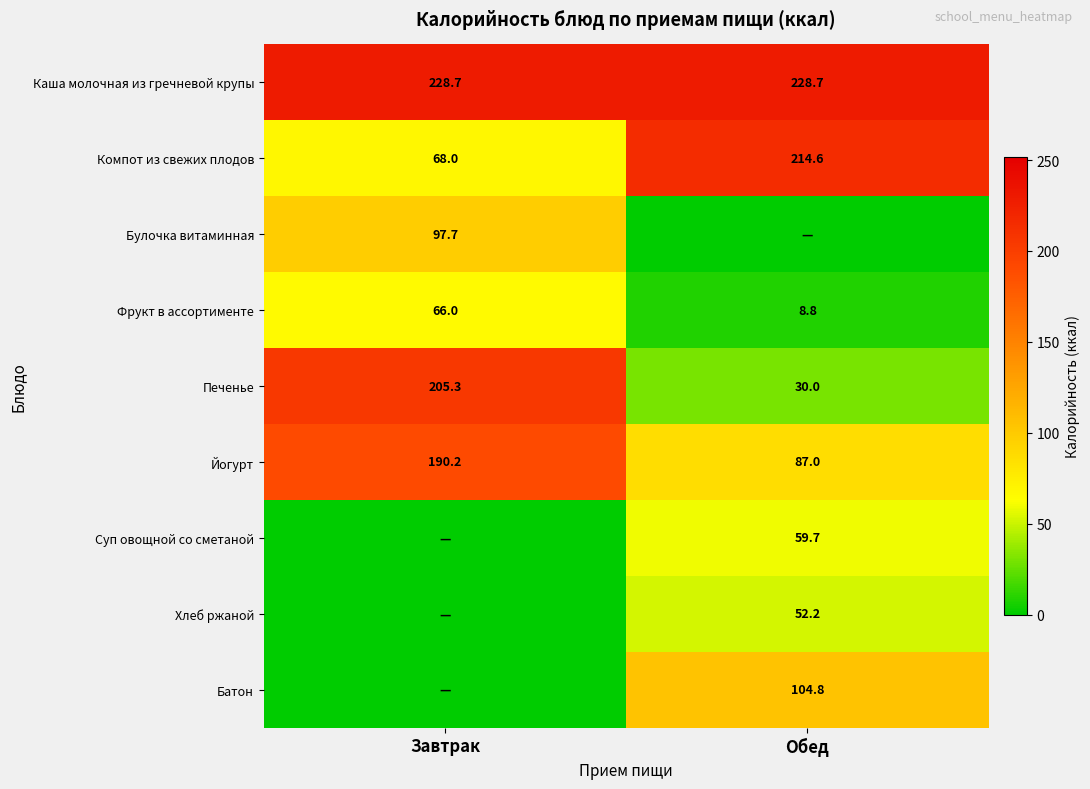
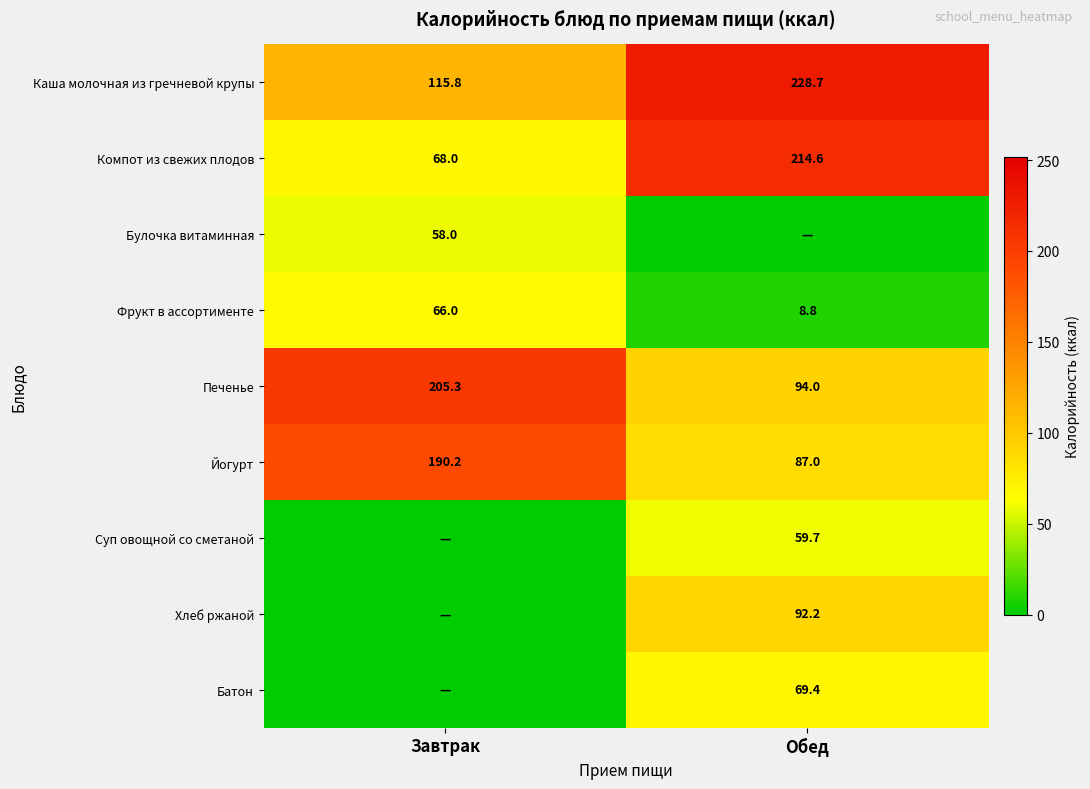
Каша молочная из гречневой крупы, Завтрак: 228.7 -> 115.8
Булочка витаминная, Завтрак: 97.7 -> 58.0
Печенье, Обед: 30.0 -> 94.0
Хлеб ржаной, Обед: 52.2 -> 92.2
Батон, Обед: 104.8 -> 69.4
